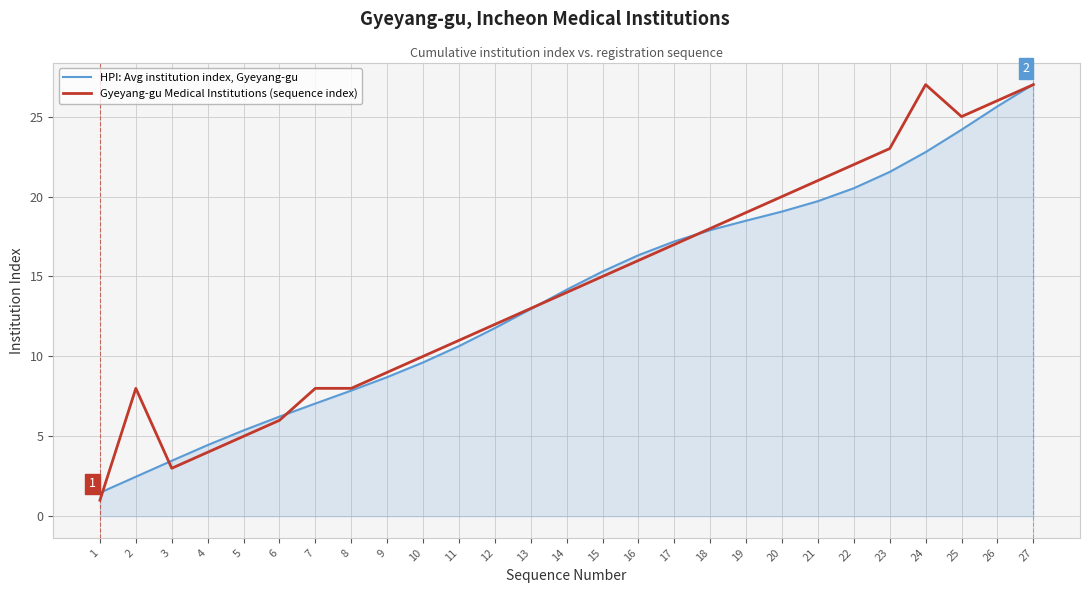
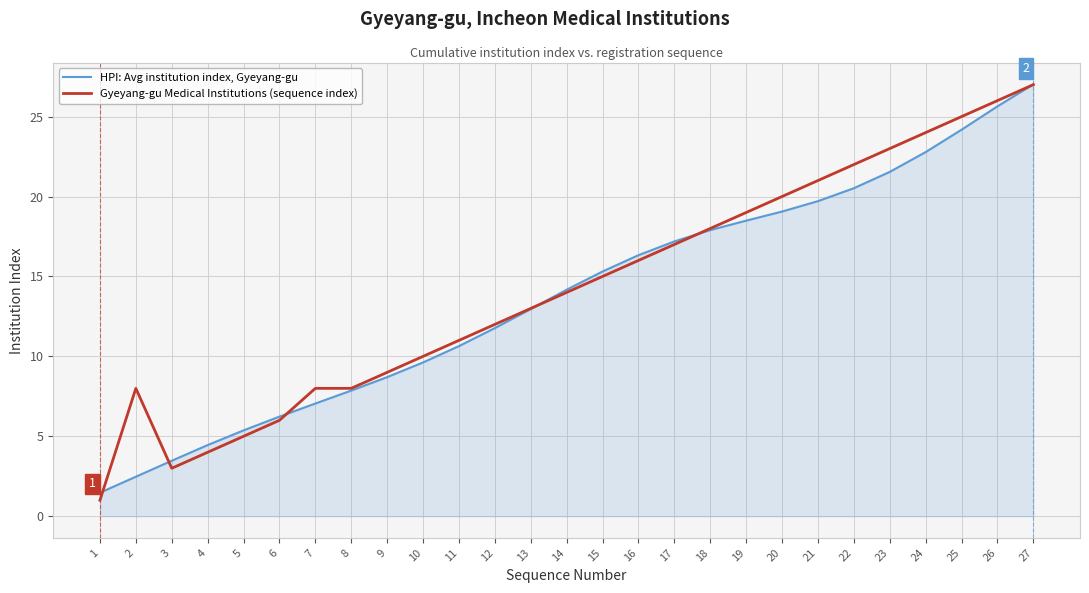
Gyeyang-gu Medical Institutions (sequence index), 24: 27 -> 24
